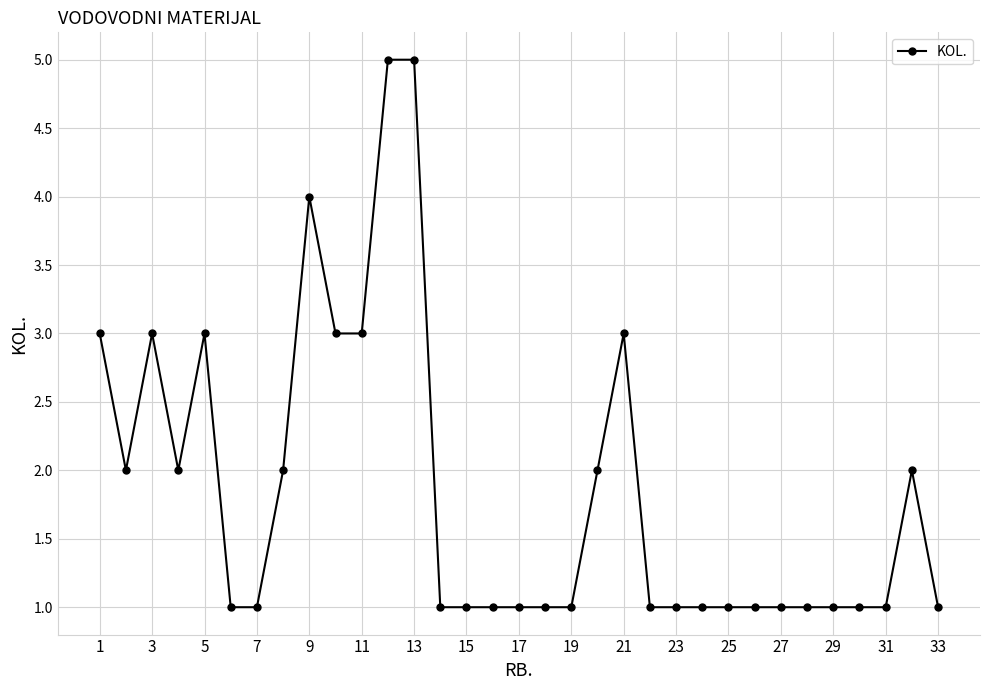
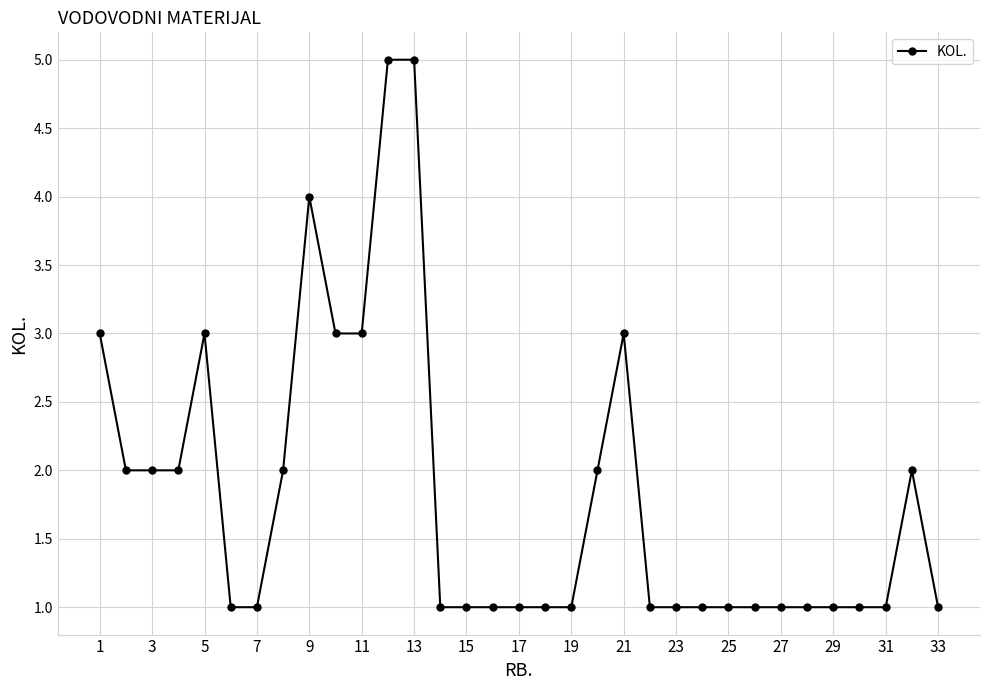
3: 3 -> 2
